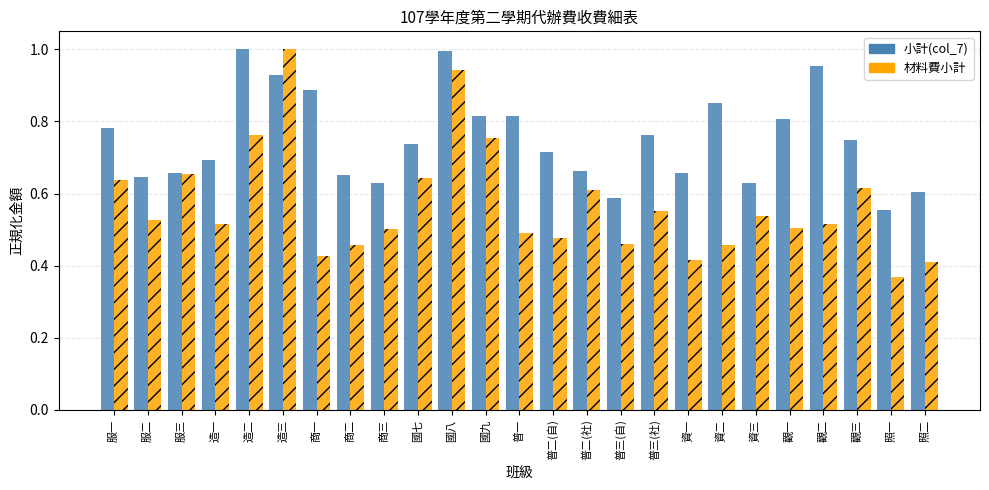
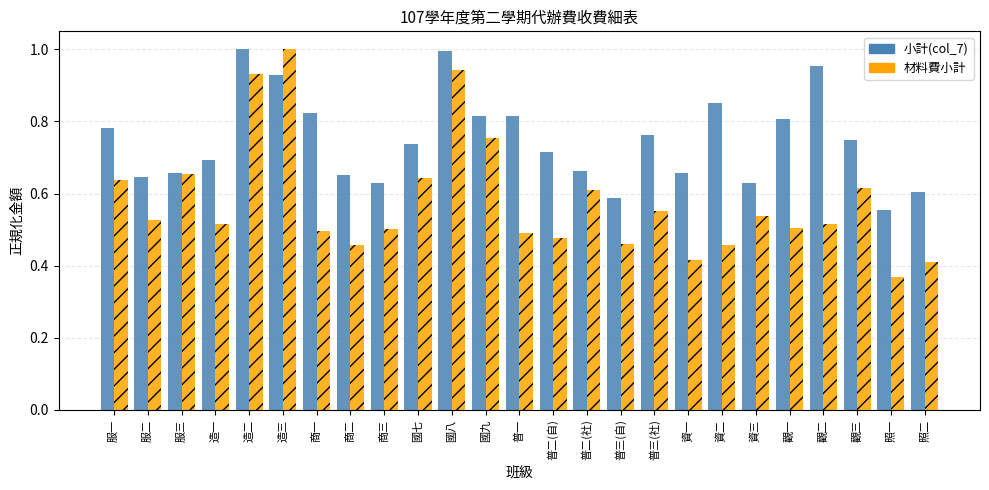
材料費小計, 造二: 0.76 -> 0.93
小計(col_7), 商一: 0.89 -> 0.82
材料費小計, 商一: 0.43 -> 0.50
